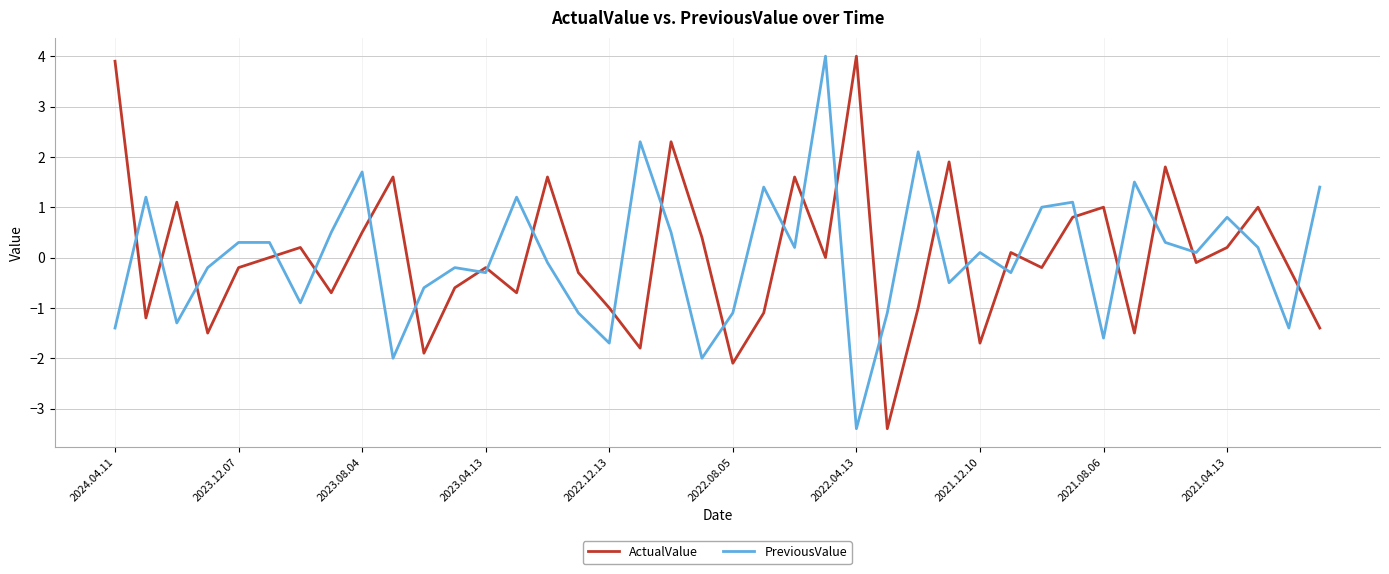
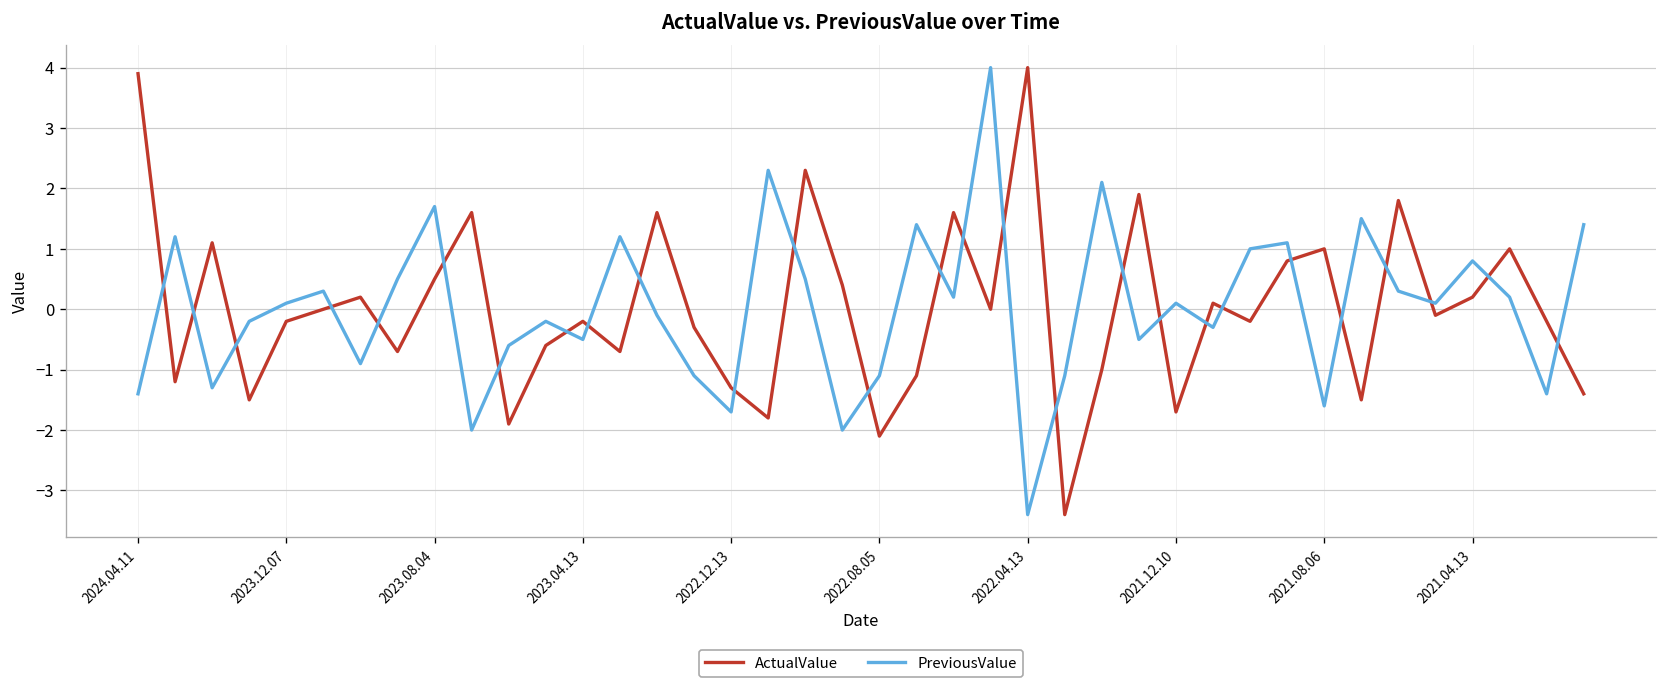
PreviousValue, 2023.12.07: 0.3 -> 0.1
PreviousValue, 2023.04.13: -0.3 -> -0.5
ActualValue, 2022.12.13: -1.0 -> -1.3
